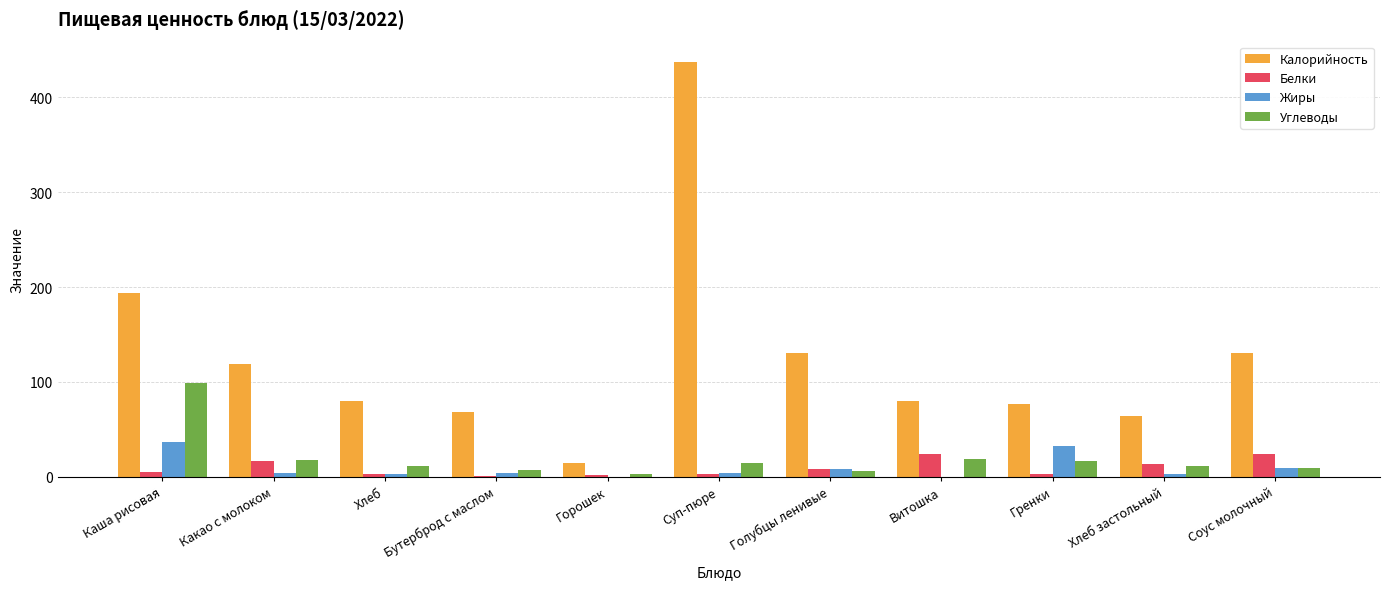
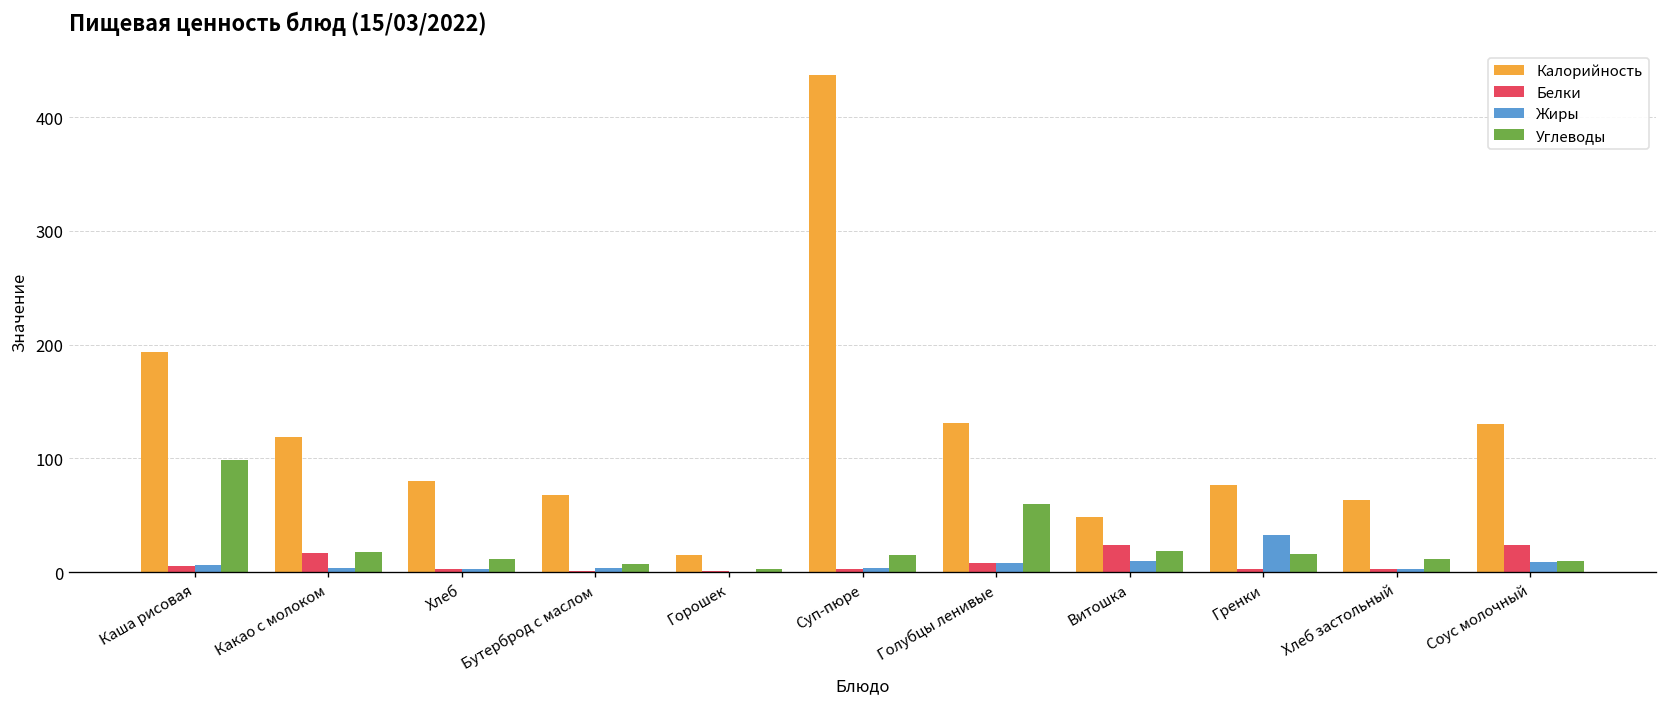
Жиры, Каша рисовая: 40 -> 10
Углеводы, Голубцы ленивые: 10 -> 60
Калорийность, Витошка: 80 -> 50
Жиры, Витошка: 0 -> 10
Белки, Хлеб застольный: 10 -> 0
